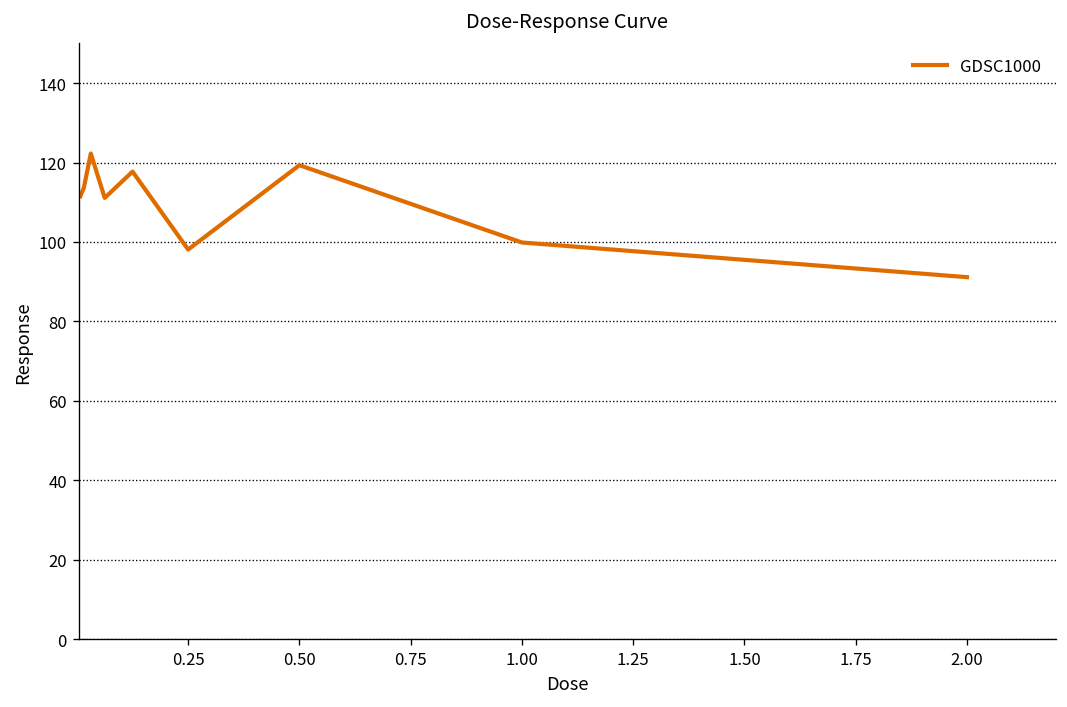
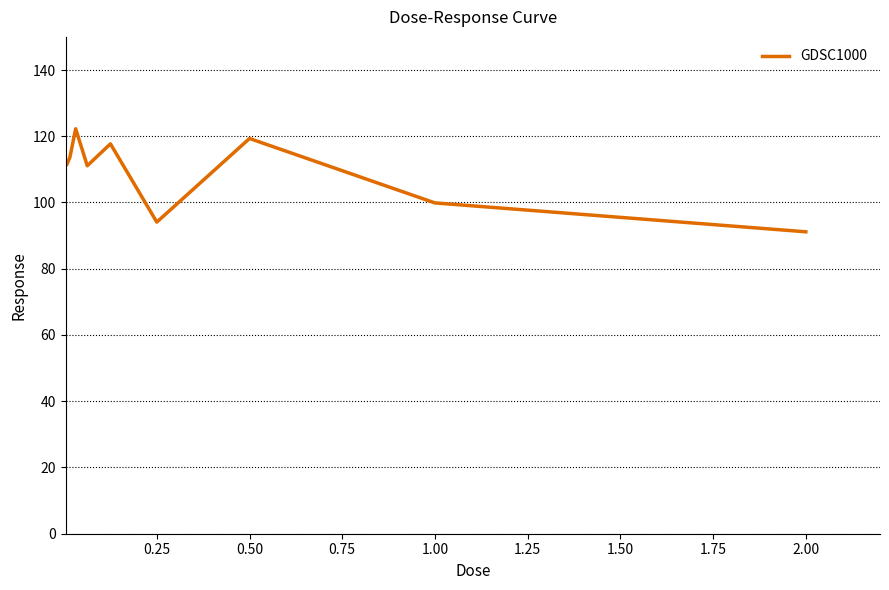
0.25: 98 -> 94
